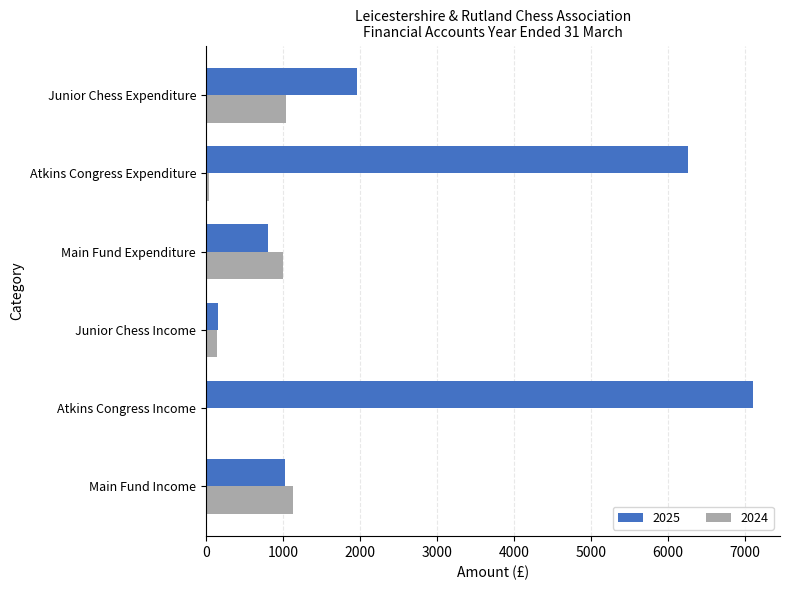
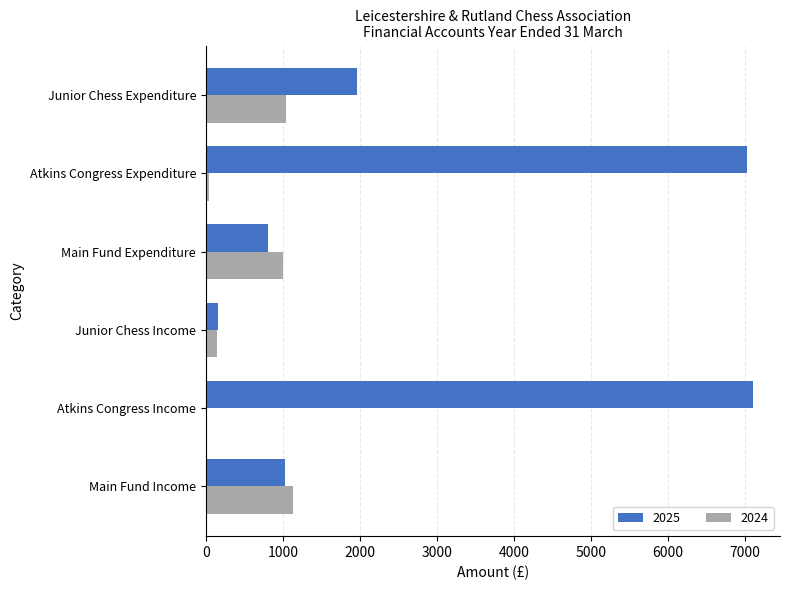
2025, Atkins Congress Expenditure: 6300 -> 7000
